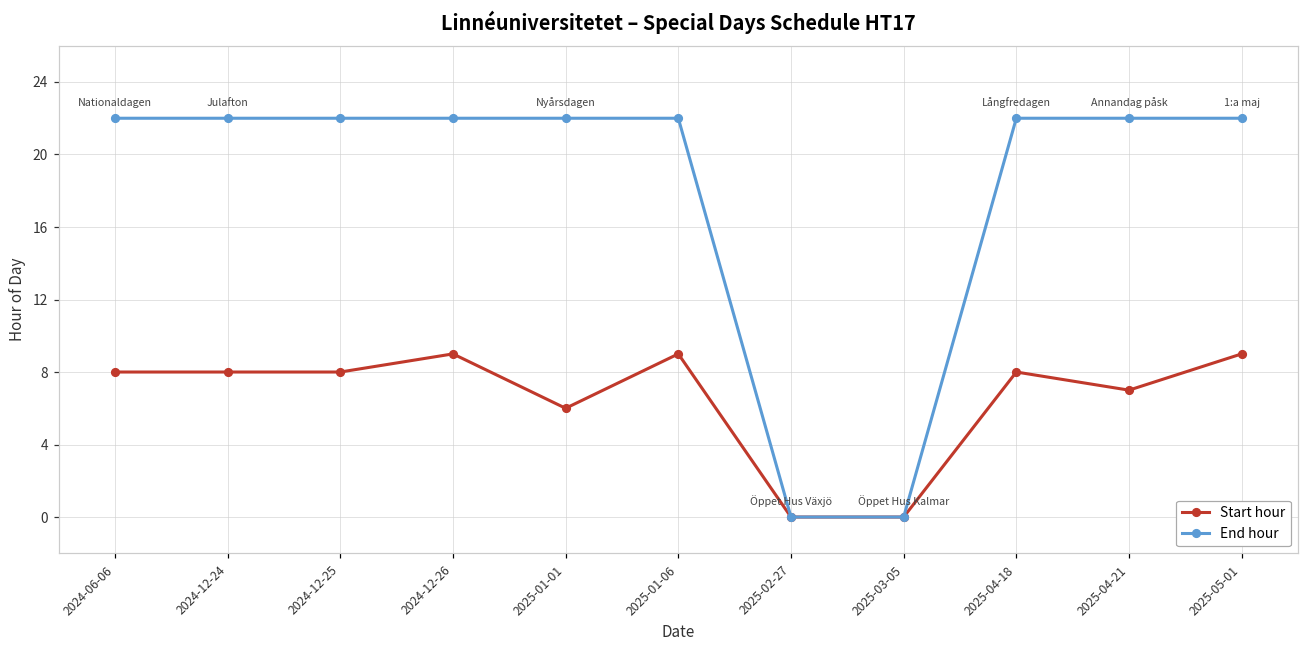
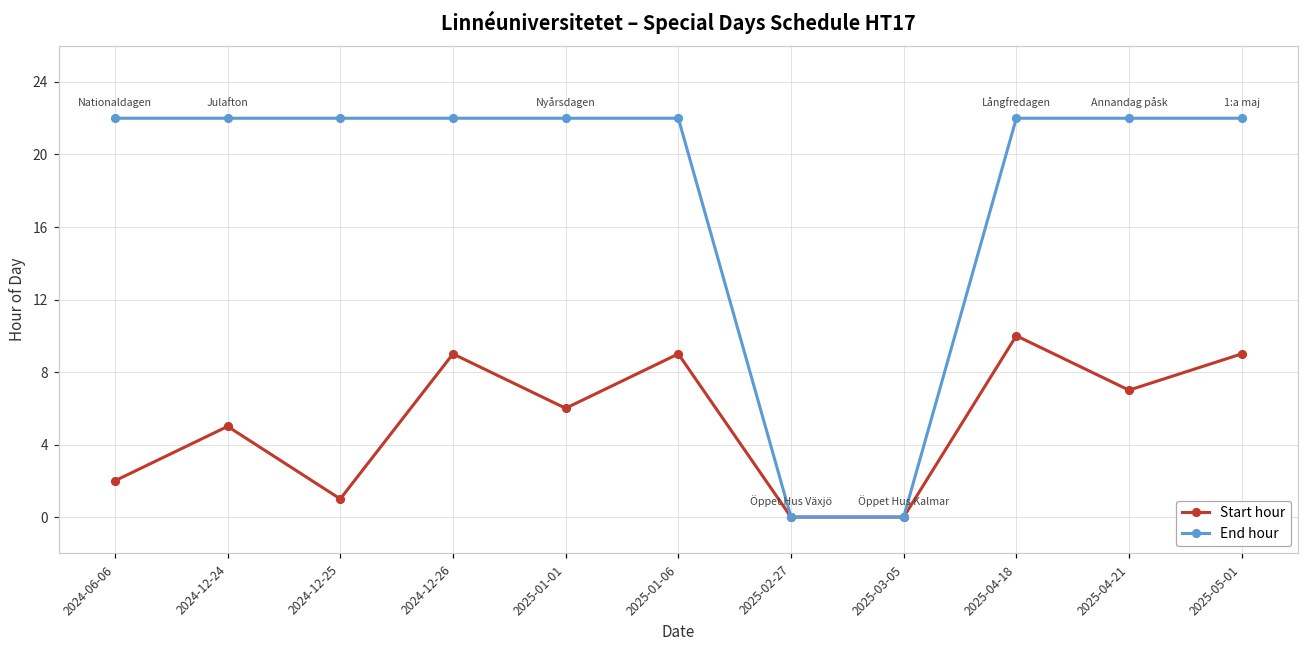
Start hour, 2024-06-06: 8 -> 2
Start hour, 2024-12-24: 8 -> 5
Start hour, 2024-12-25: 8 -> 1
Start hour, 2025-04-18: 8 -> 10
